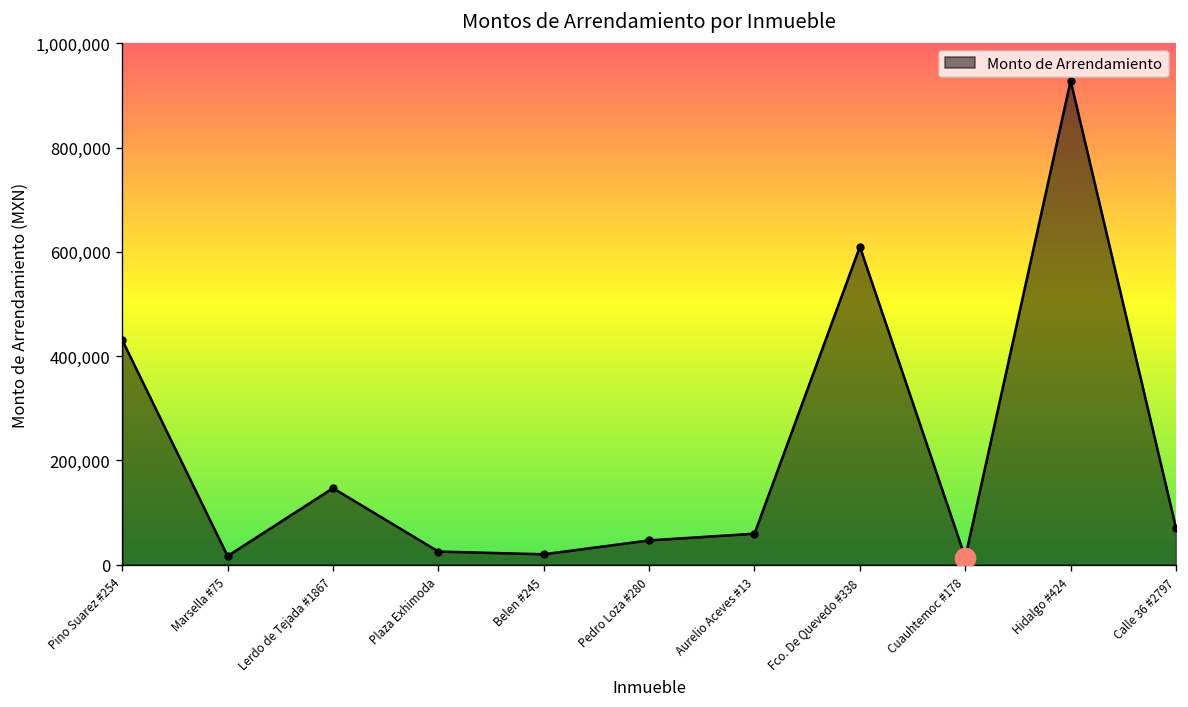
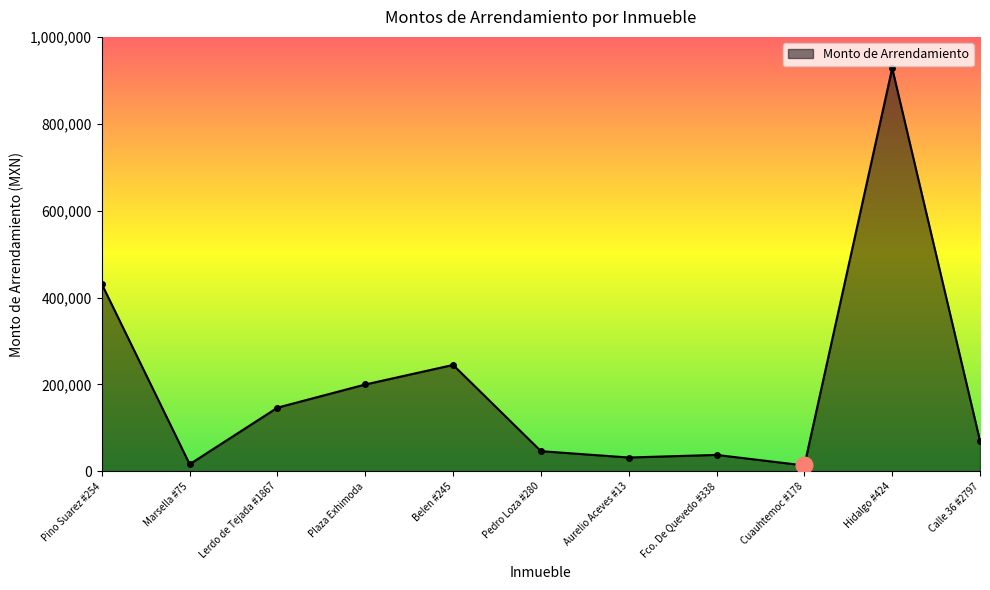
Monto de Arrendamiento, Plaza Exhimoda: 30,000 -> 200,000
Monto de Arrendamiento, Belen #245: 20,000 -> 240,000
Monto de Arrendamiento, Aurelio Aceves #13: 60,000 -> 30,000
Monto de Arrendamiento, Fco. De Quevedo #338: 610,000 -> 40,000
